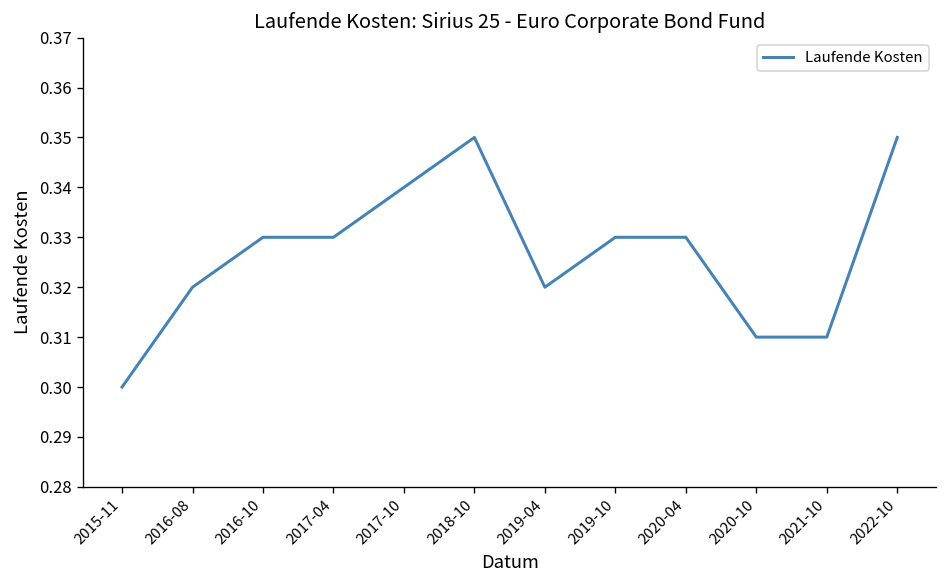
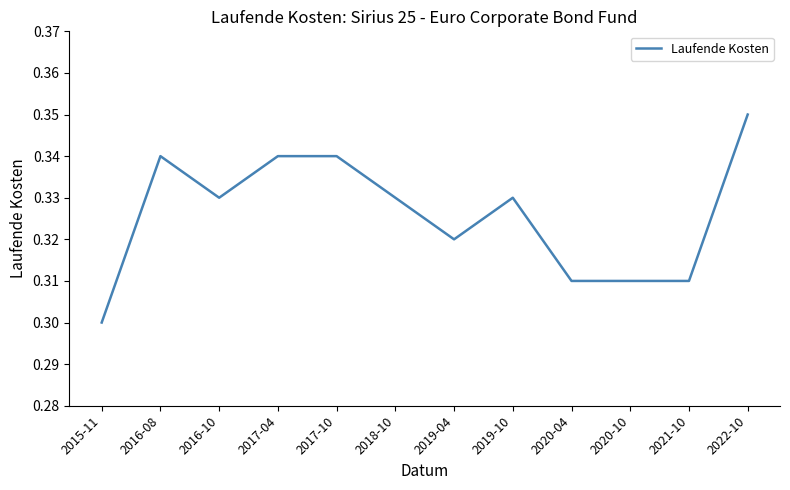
2016-08: 0.32 -> 0.34
2017-04: 0.33 -> 0.34
2018-10: 0.35 -> 0.33
2020-04: 0.33 -> 0.31
